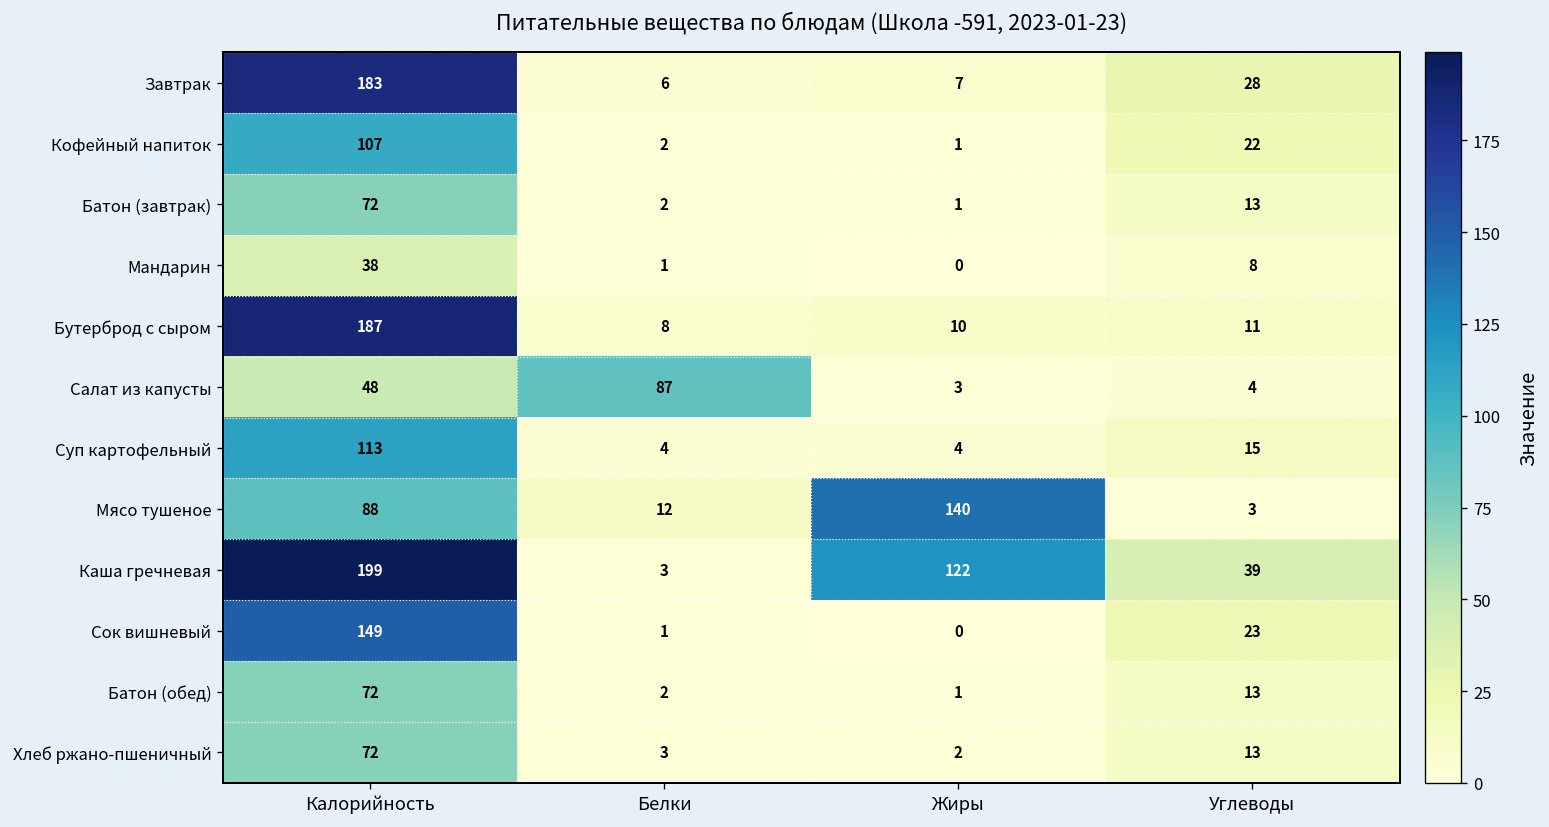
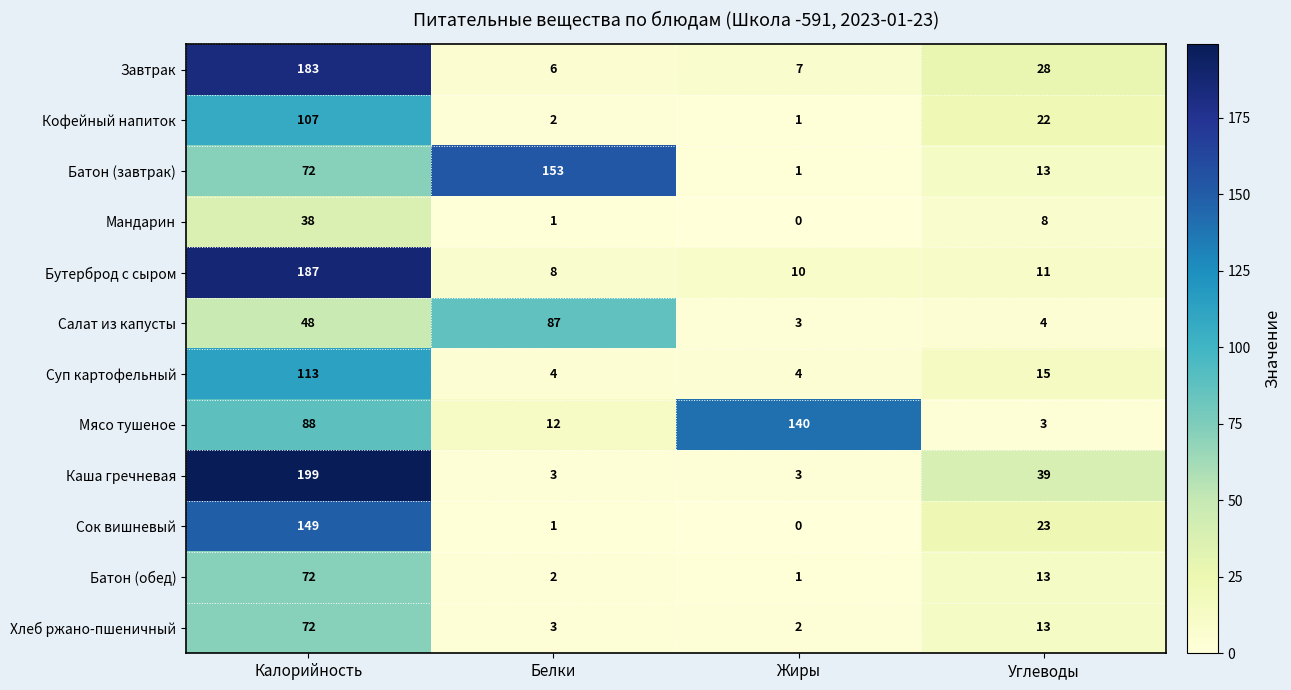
Батон (завтрак), Белки: 2 -> 153
Каша гречневая, Жиры: 122 -> 3
